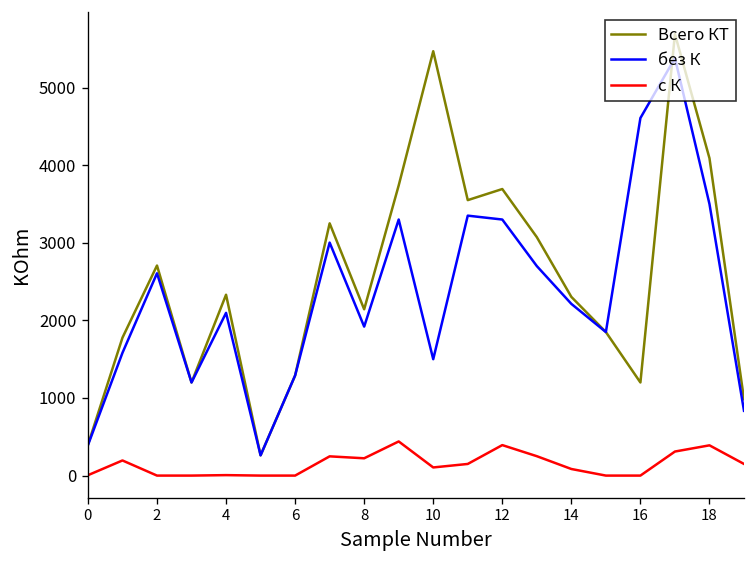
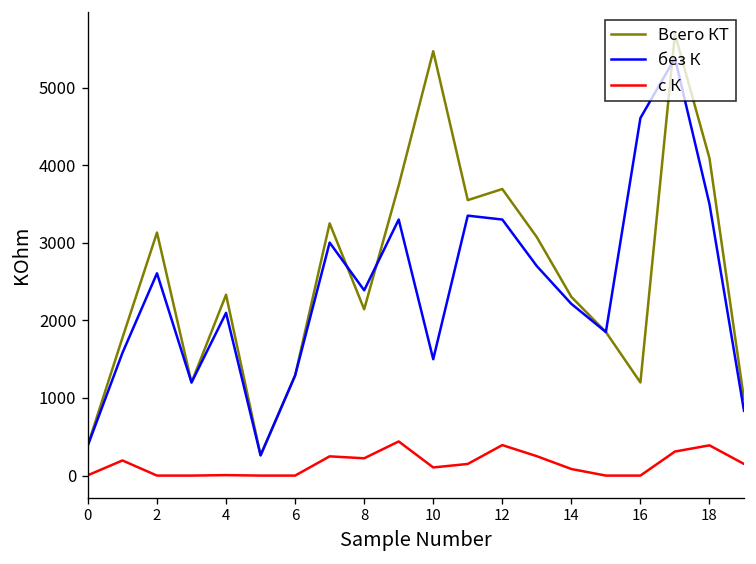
Всего КТ, 2: 2700 -> 3100
без К, 8: 1900 -> 2400
